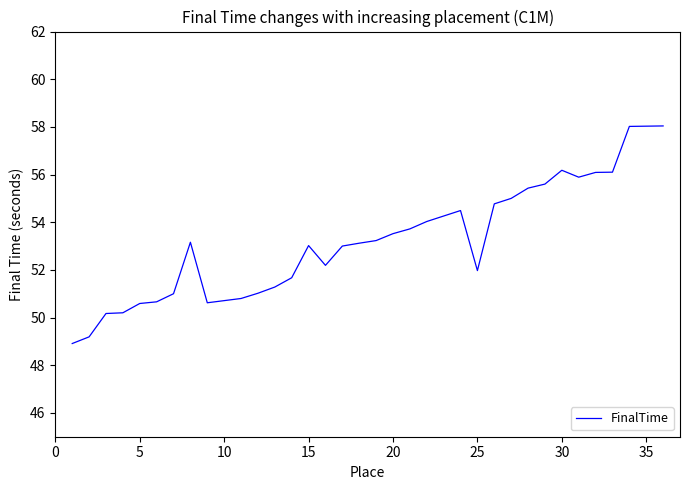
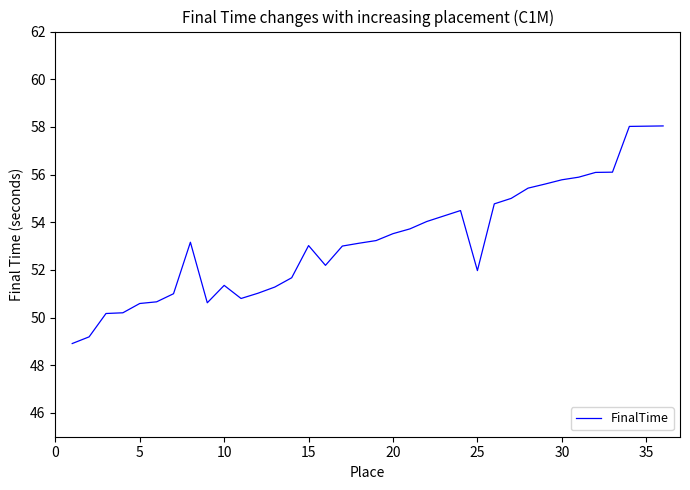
10: 50.7 -> 51.4
30: 56.2 -> 55.8
